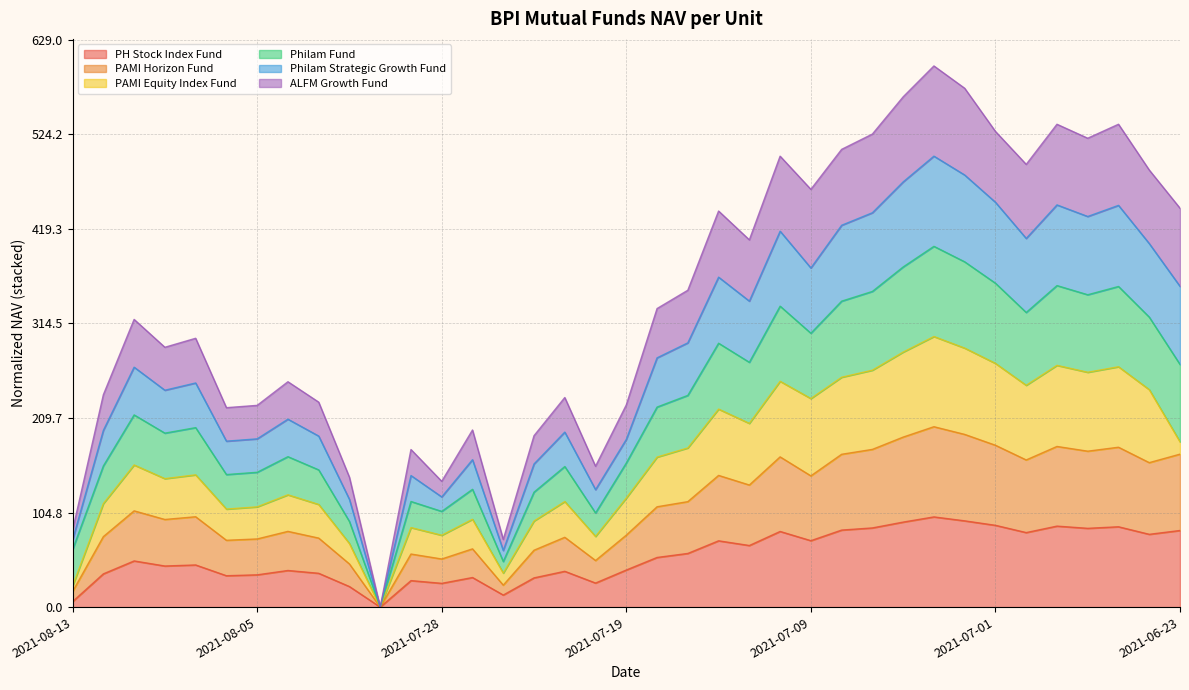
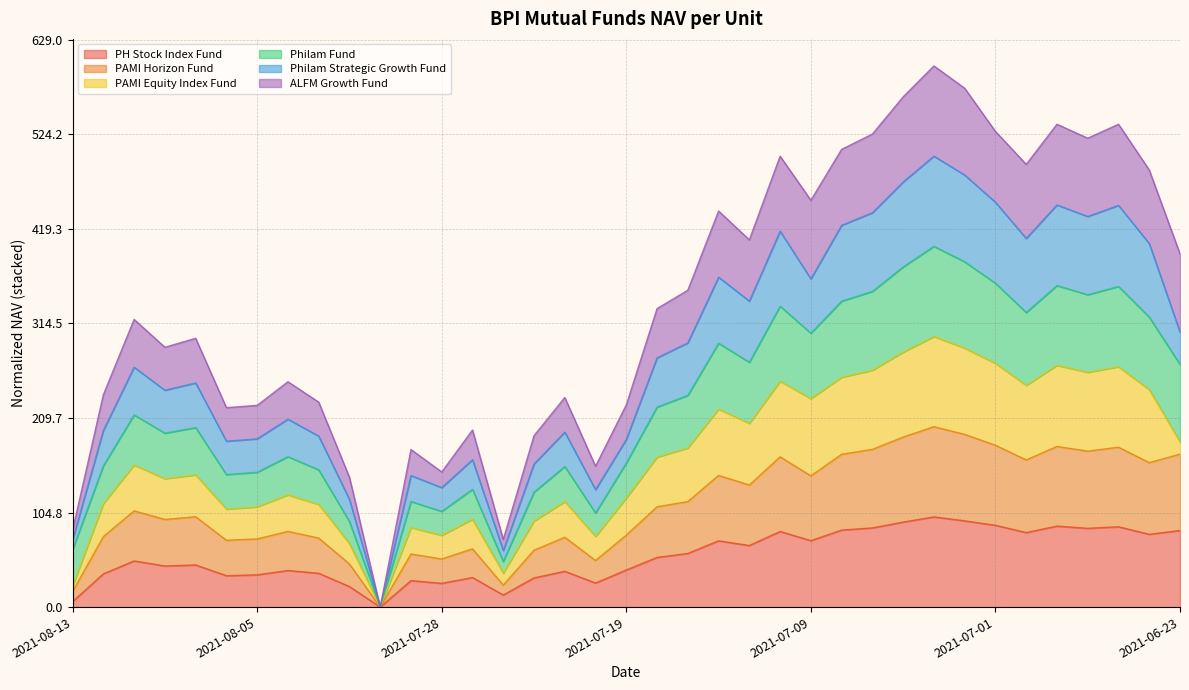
Philam Strategic Growth Fund, 2021-07-28: 20 -> 30
Philam Strategic Growth Fund, 2021-07-09: 70 -> 60
Philam Strategic Growth Fund, 2021-06-23: 90 -> 40
